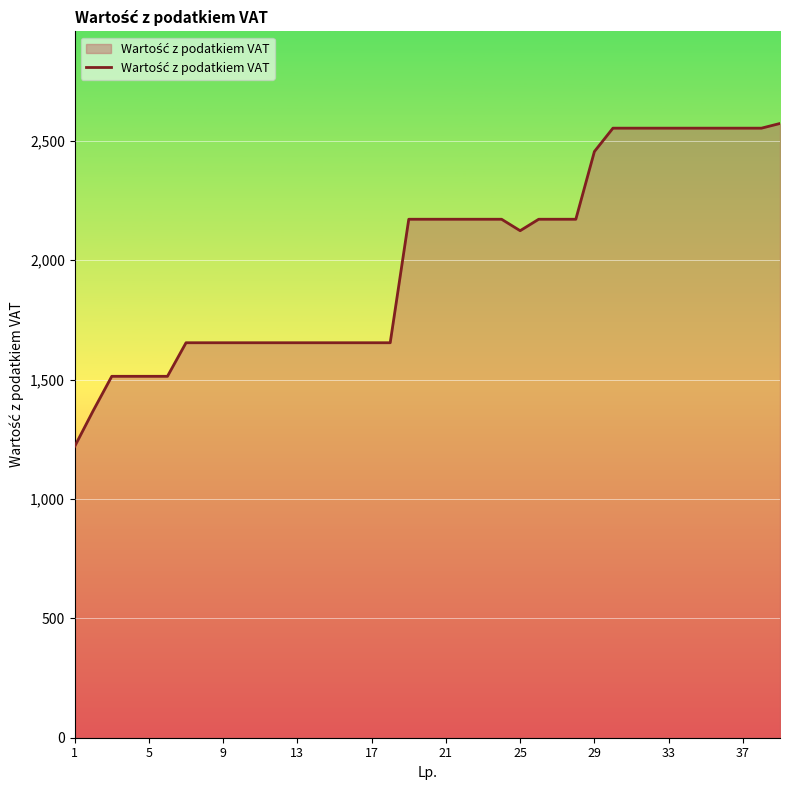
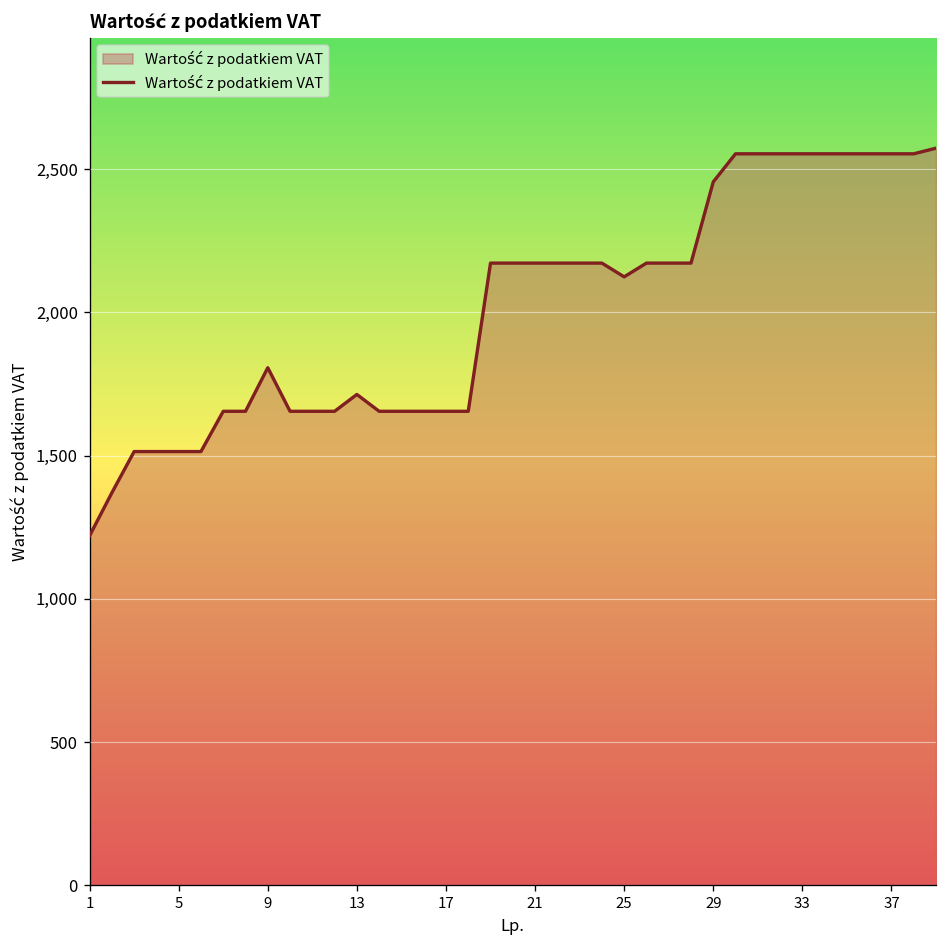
9: 1,650 -> 1,810
13: 1,650 -> 1,710
